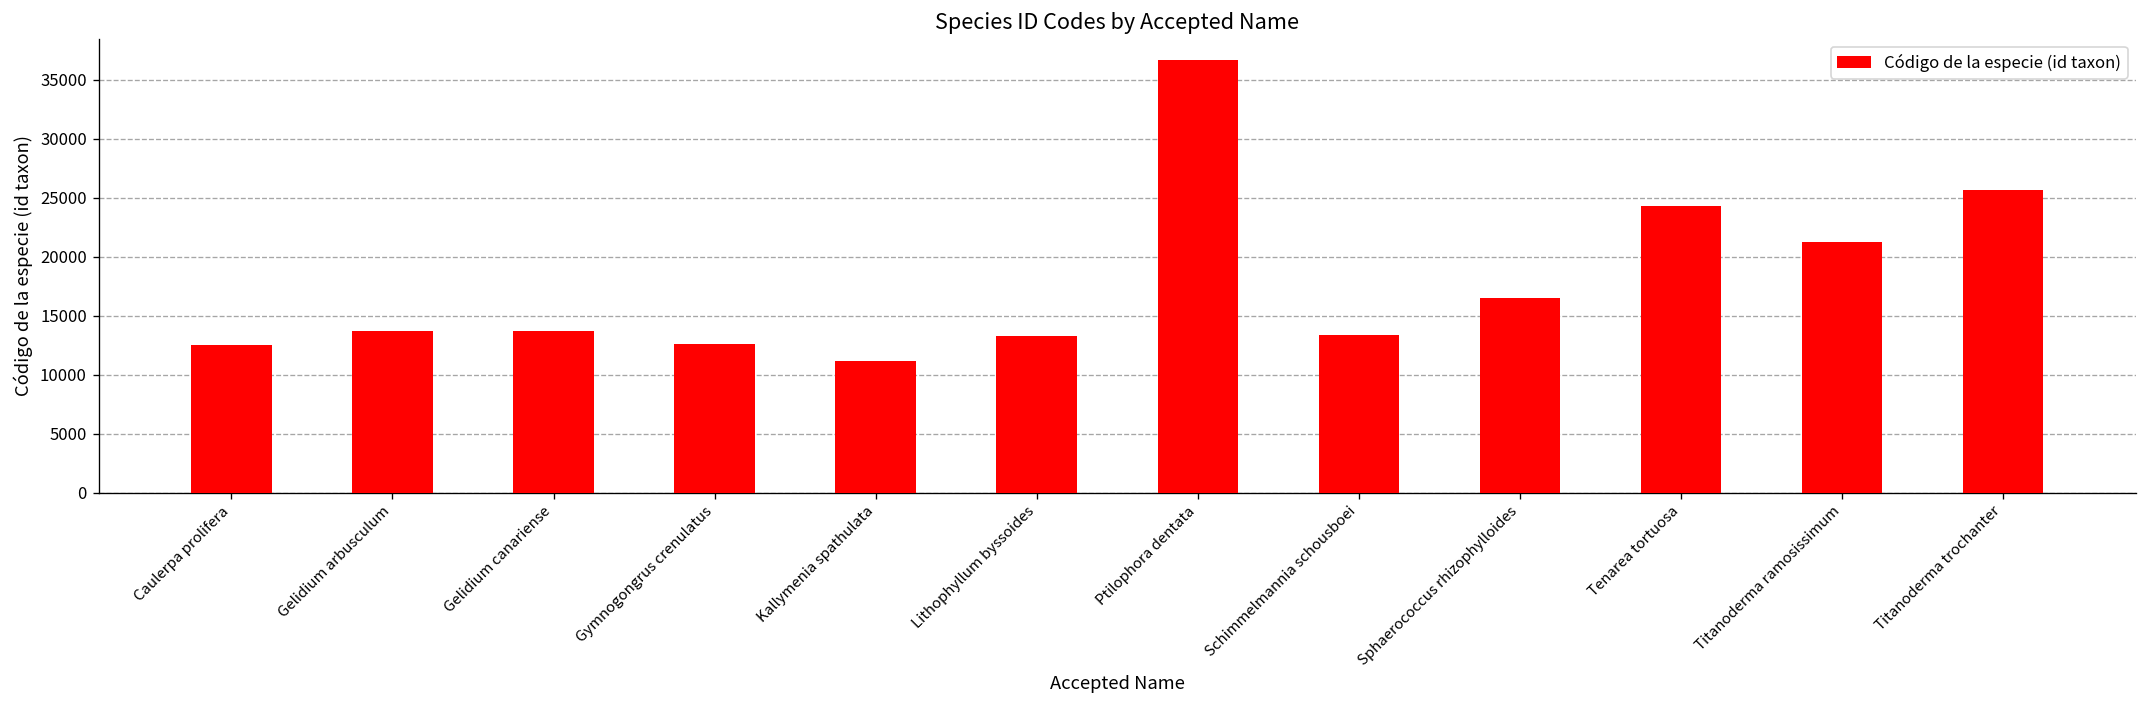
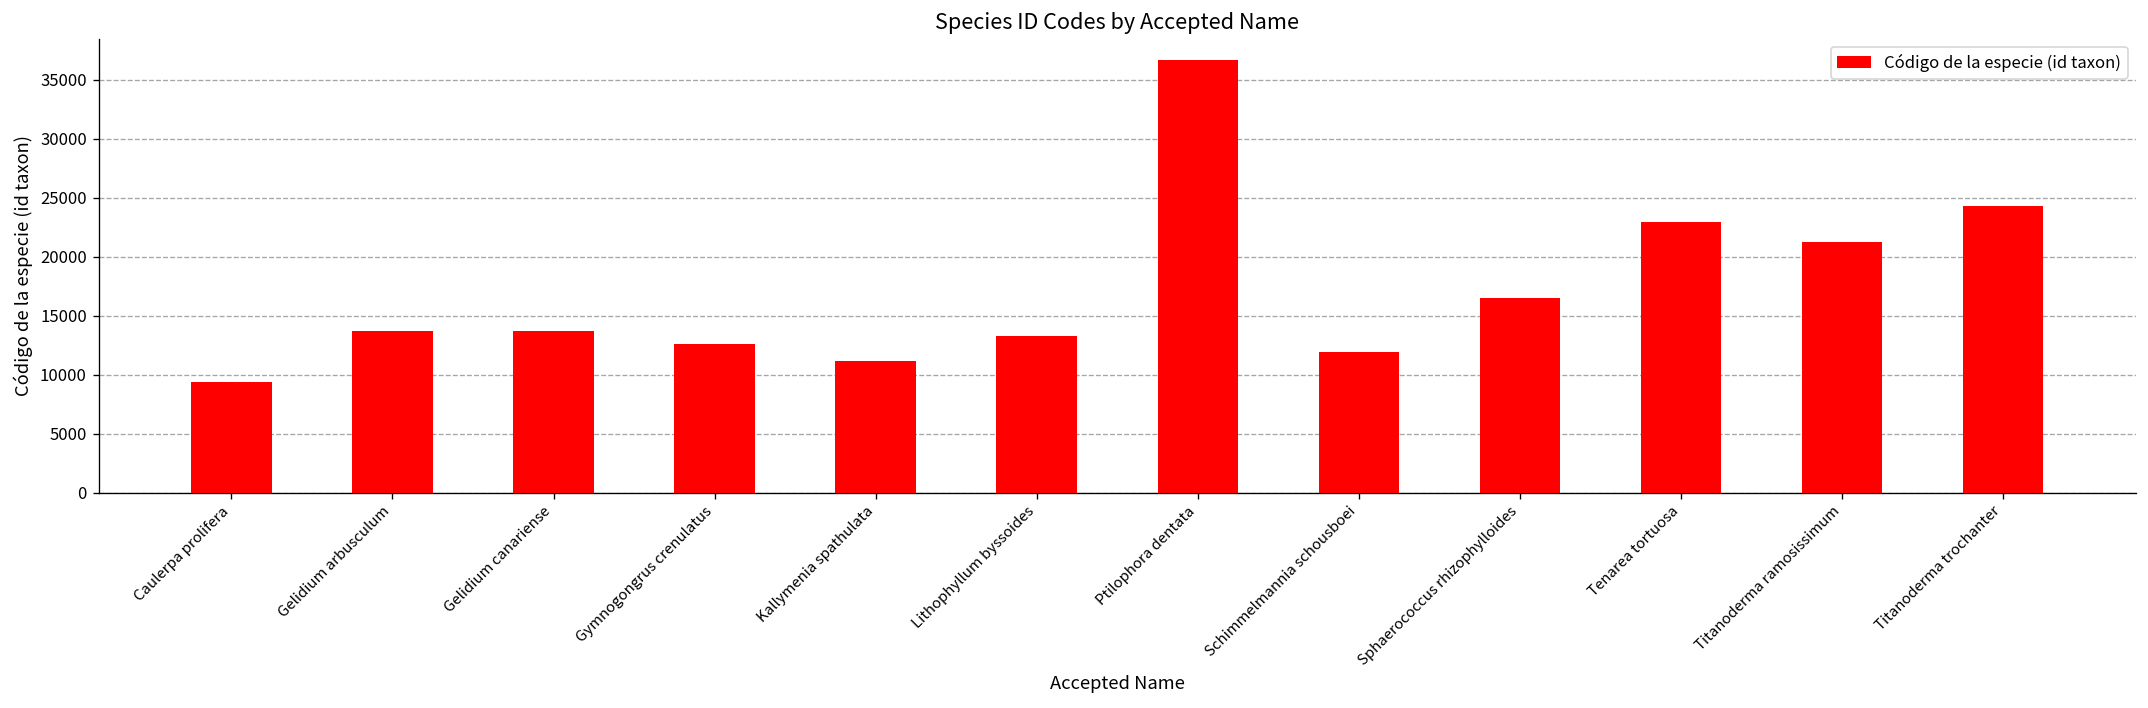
Caulerpa prolifera: 12000 -> 9000
Schimmelmannia schousboei: 13000 -> 12000
Tenarea tortuosa: 24000 -> 23000
Titanoderma trochanter: 26000 -> 24000
